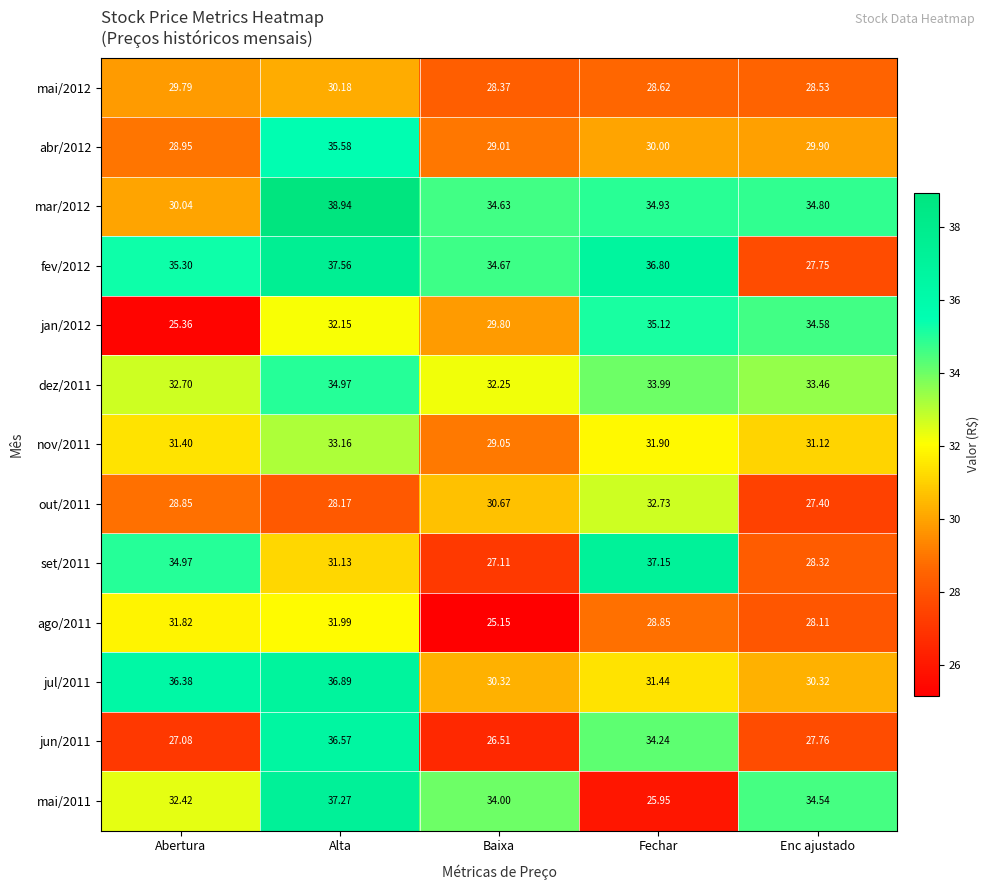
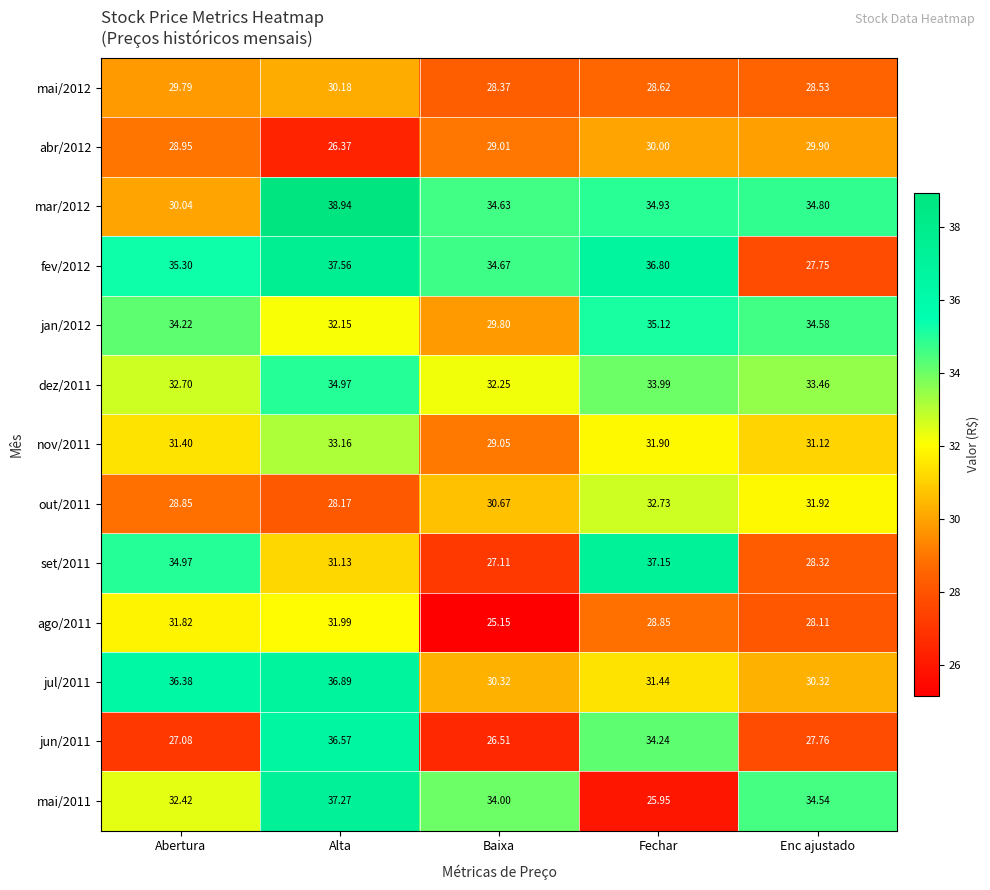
abr/2012, Alta: 35.58 -> 26.37
jan/2012, Abertura: 25.36 -> 34.22
out/2011, Enc ajustado: 27.40 -> 31.92
